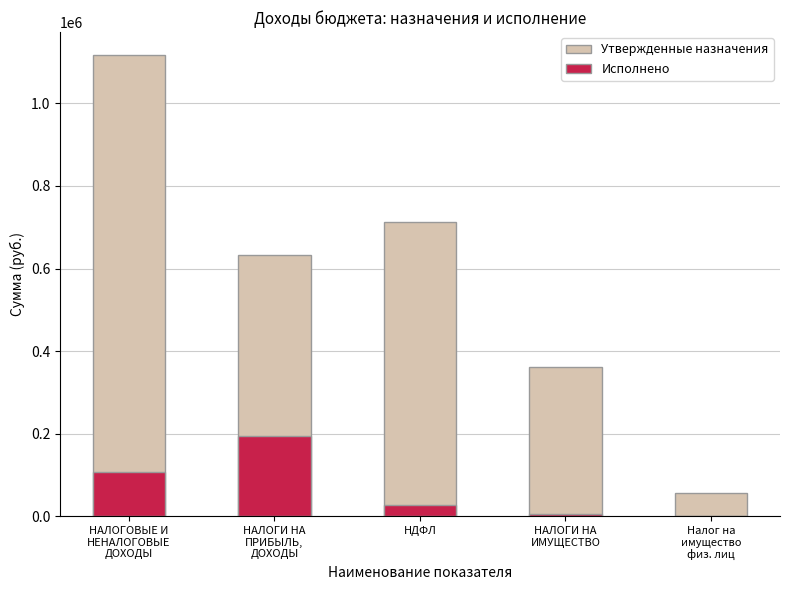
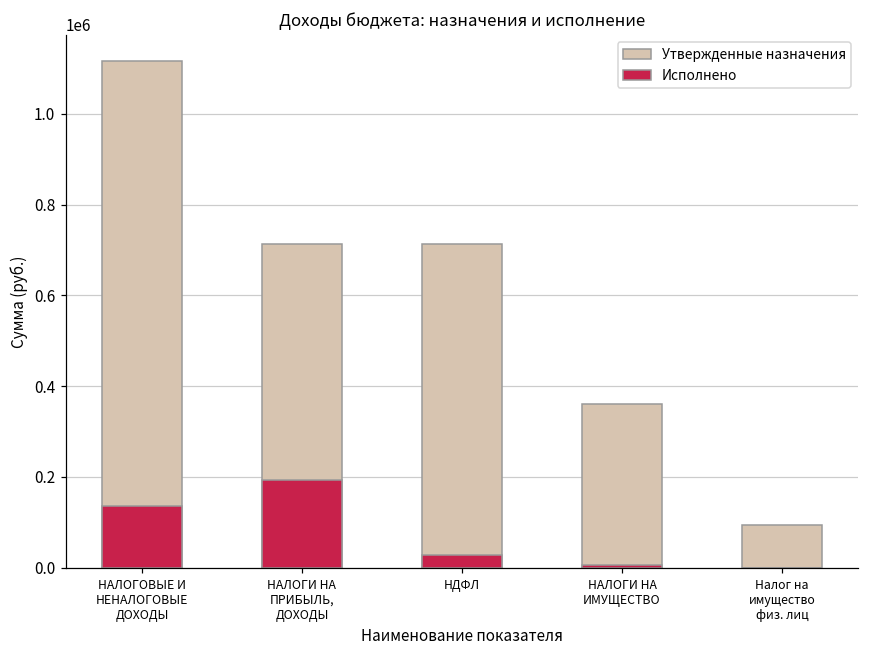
Исполнено, НАЛОГОВЫЕ И НЕНАЛОГОВЫЕ ДОХОДЫ: 110000 -> 140000
Утвержденные назначения, НАЛОГИ НА ПРИБЫЛЬ, ДОХОДЫ: 630000 -> 710000
Утвержденные назначения, Налог на имущество физ. лиц: 60000 -> 100000
